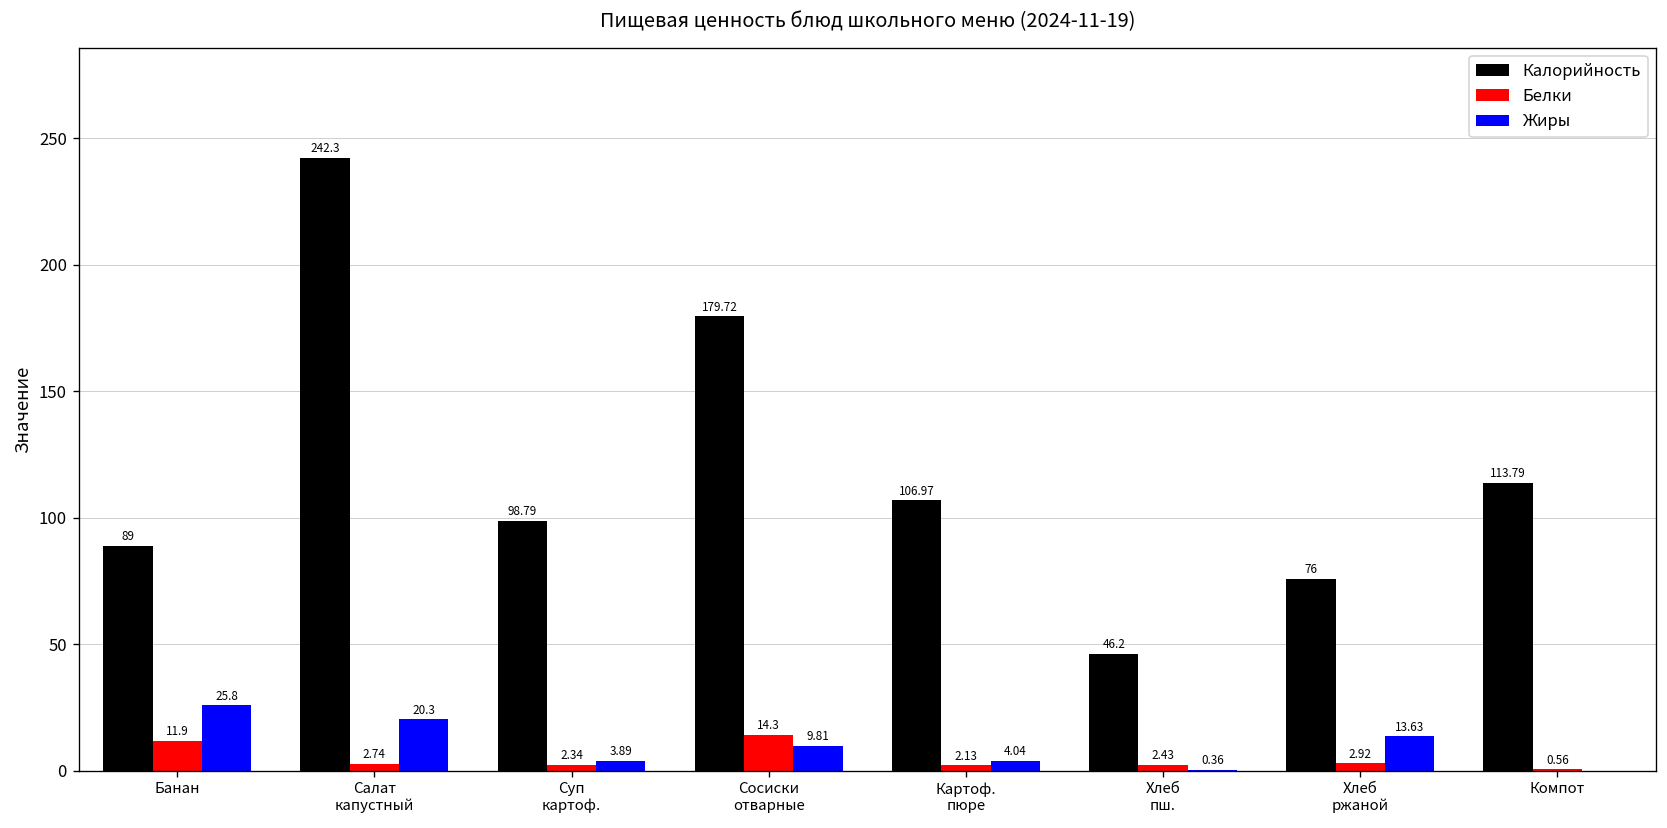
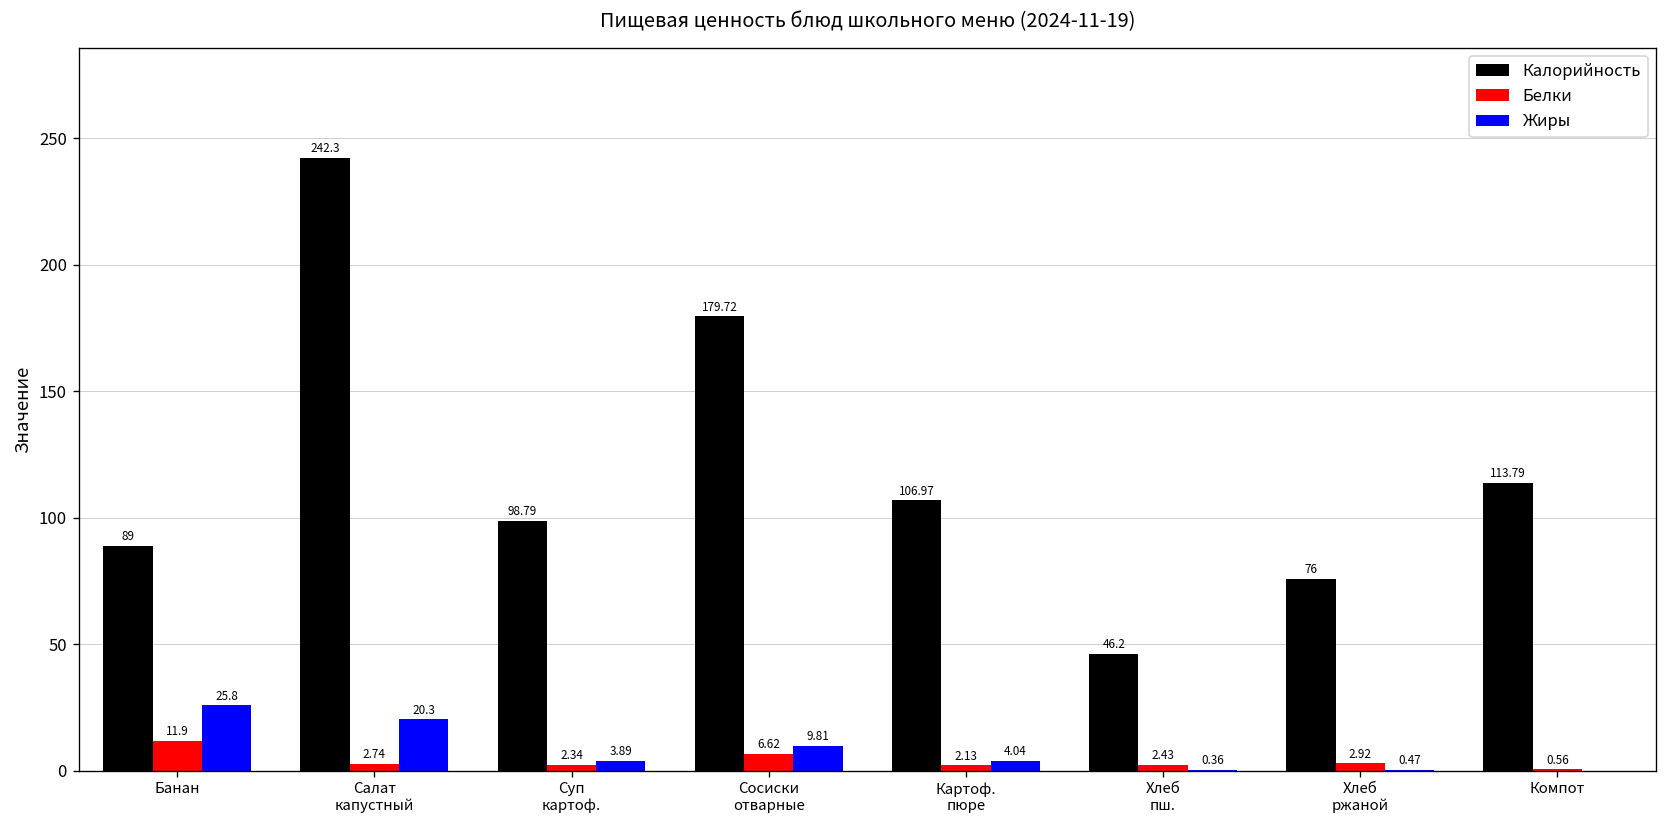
Белки, Сосиски отварные: 14.3 -> 6.62
Жиры, Хлеб ржаной: 13.63 -> 0.47
